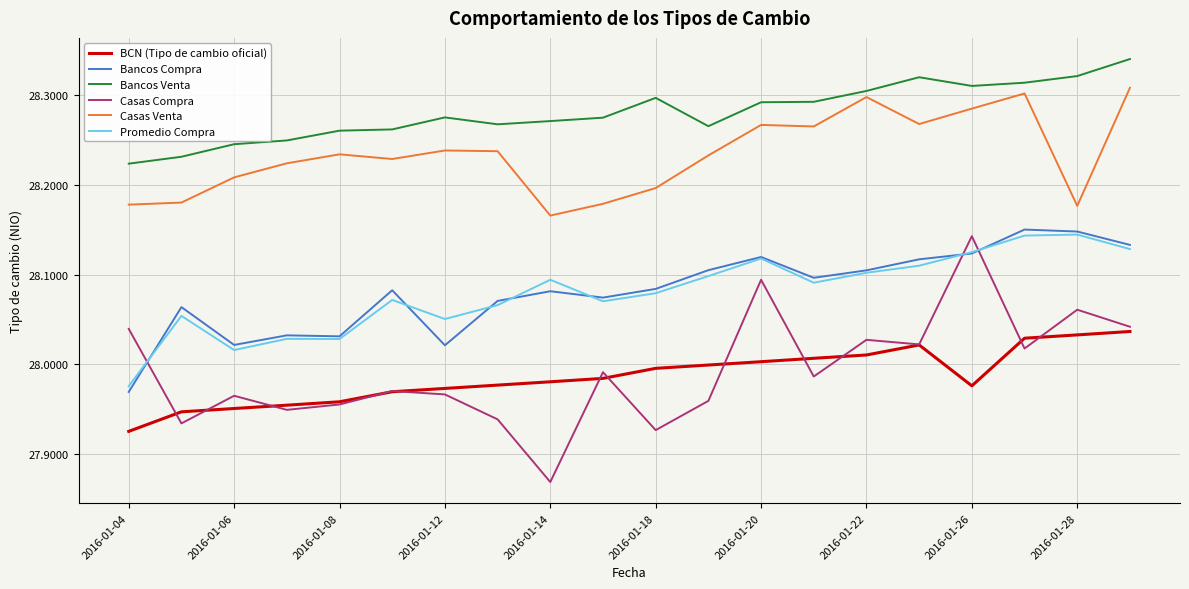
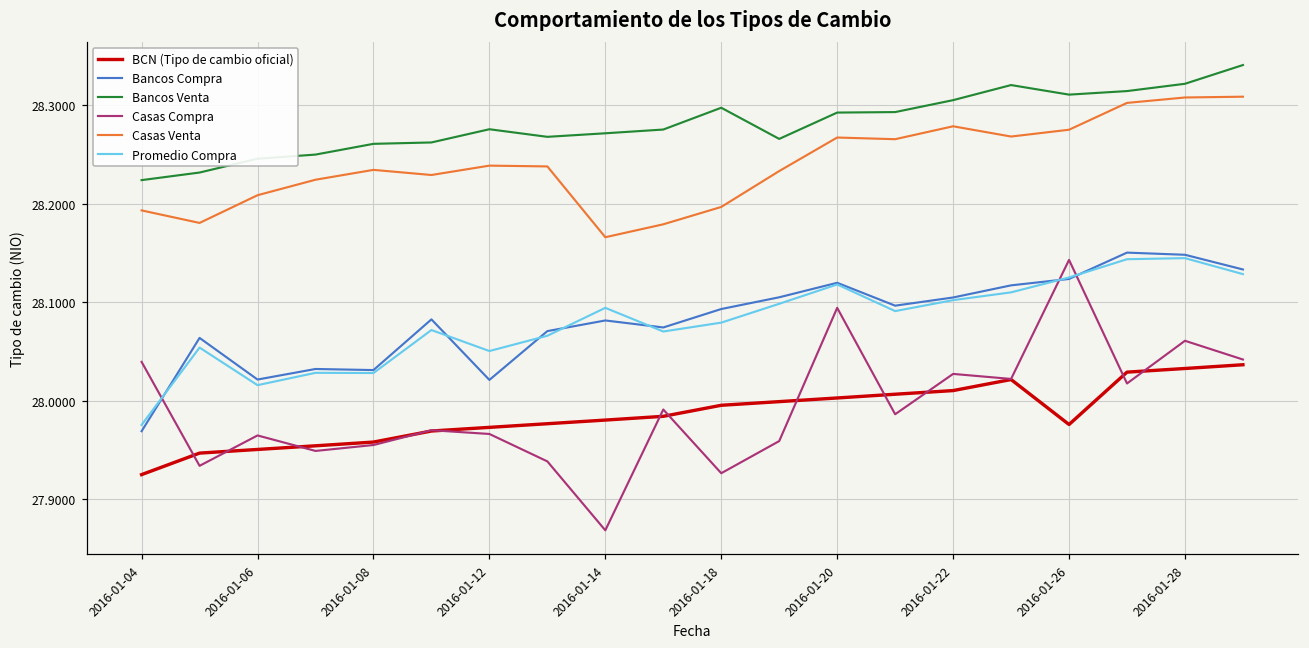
Casas Venta, 2016-01-04: 28.18 -> 28.19
Bancos Compra, 2016-01-18: 28.08 -> 28.09
Casas Venta, 2016-01-22: 28.30 -> 28.28
Casas Venta, 2016-01-26: 28.29 -> 28.27
Casas Venta, 2016-01-28: 28.18 -> 28.31
